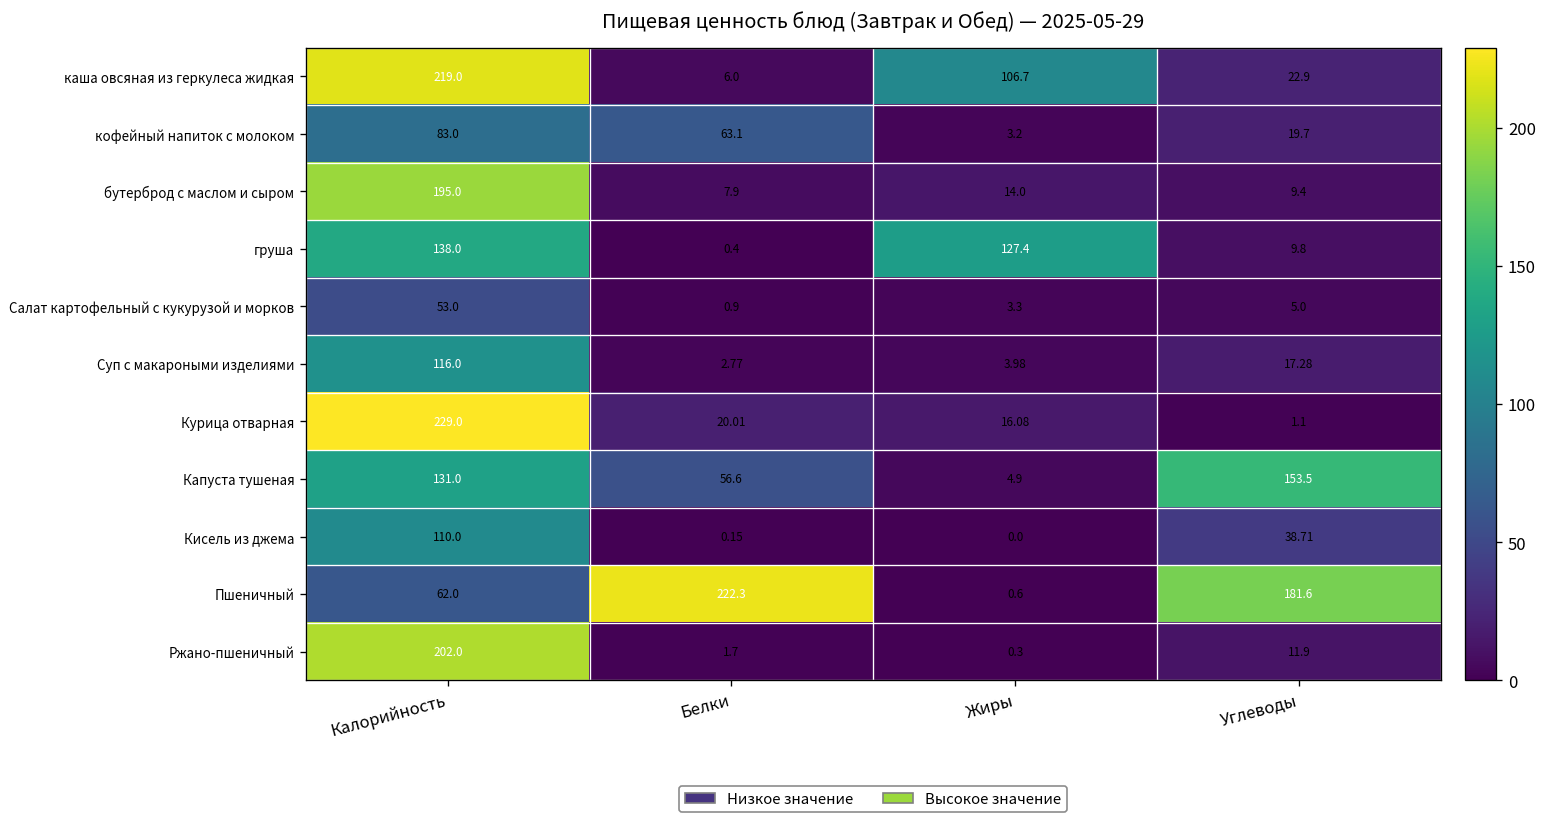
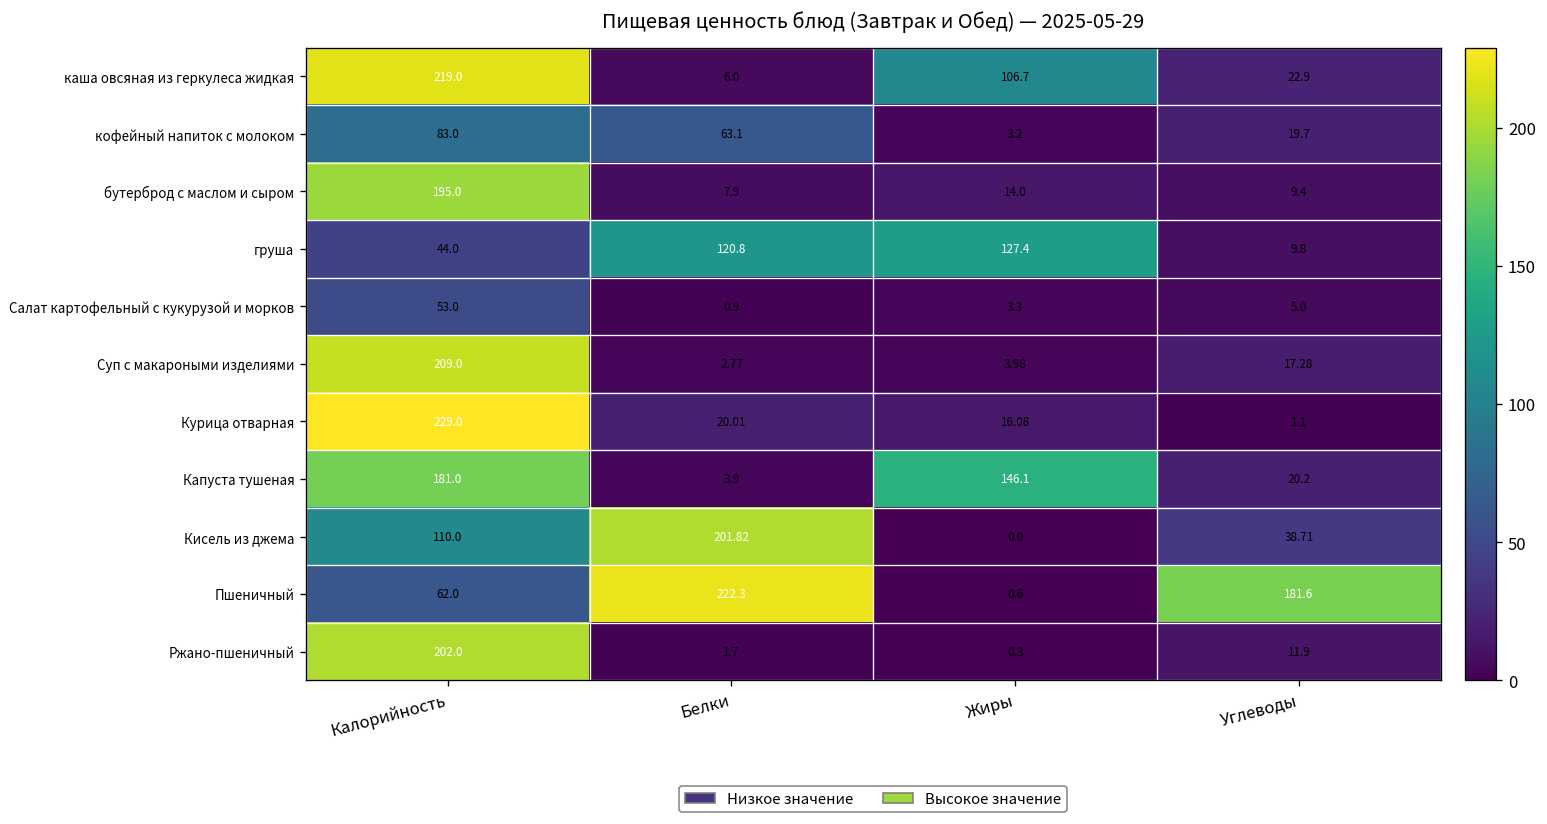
груша, Калорийность: 138.0 -> 44.0
груша, Белки: 0.4 -> 120.8
Суп с макароными изделиями, Калорийность: 116.0 -> 209.0
Капуста тушеная, Калорийность: 131.0 -> 181.0
Капуста тушеная, Белки: 56.6 -> 3.9
Капуста тушеная, Жиры: 4.9 -> 146.1
Капуста тушеная, Углеводы: 153.5 -> 20.2
Кисель из джема, Белки: 0.15 -> 201.82
